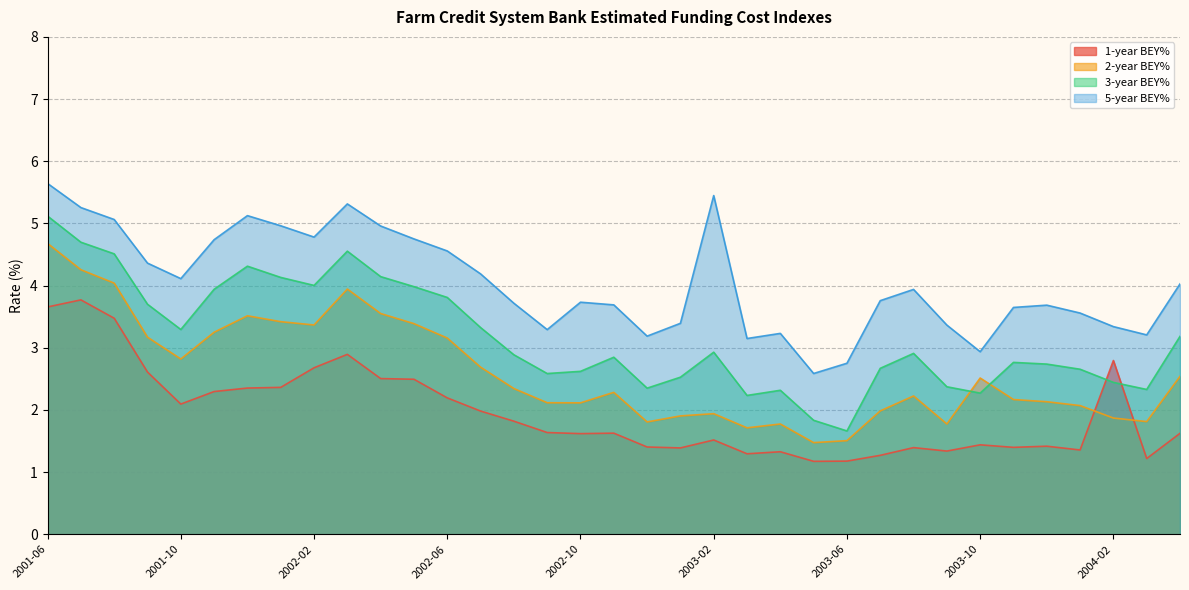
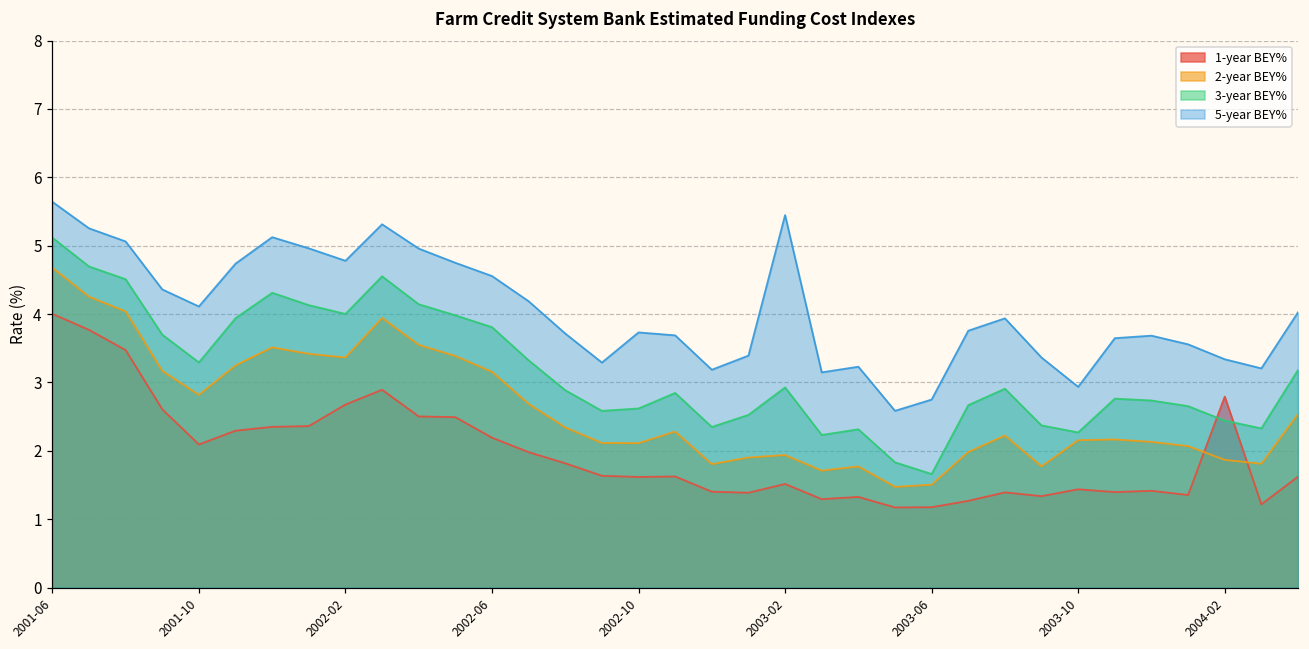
1-year BEY%, 2001-06: 3.7 -> 4.0
2-year BEY%, 2003-10: 2.5 -> 2.2
